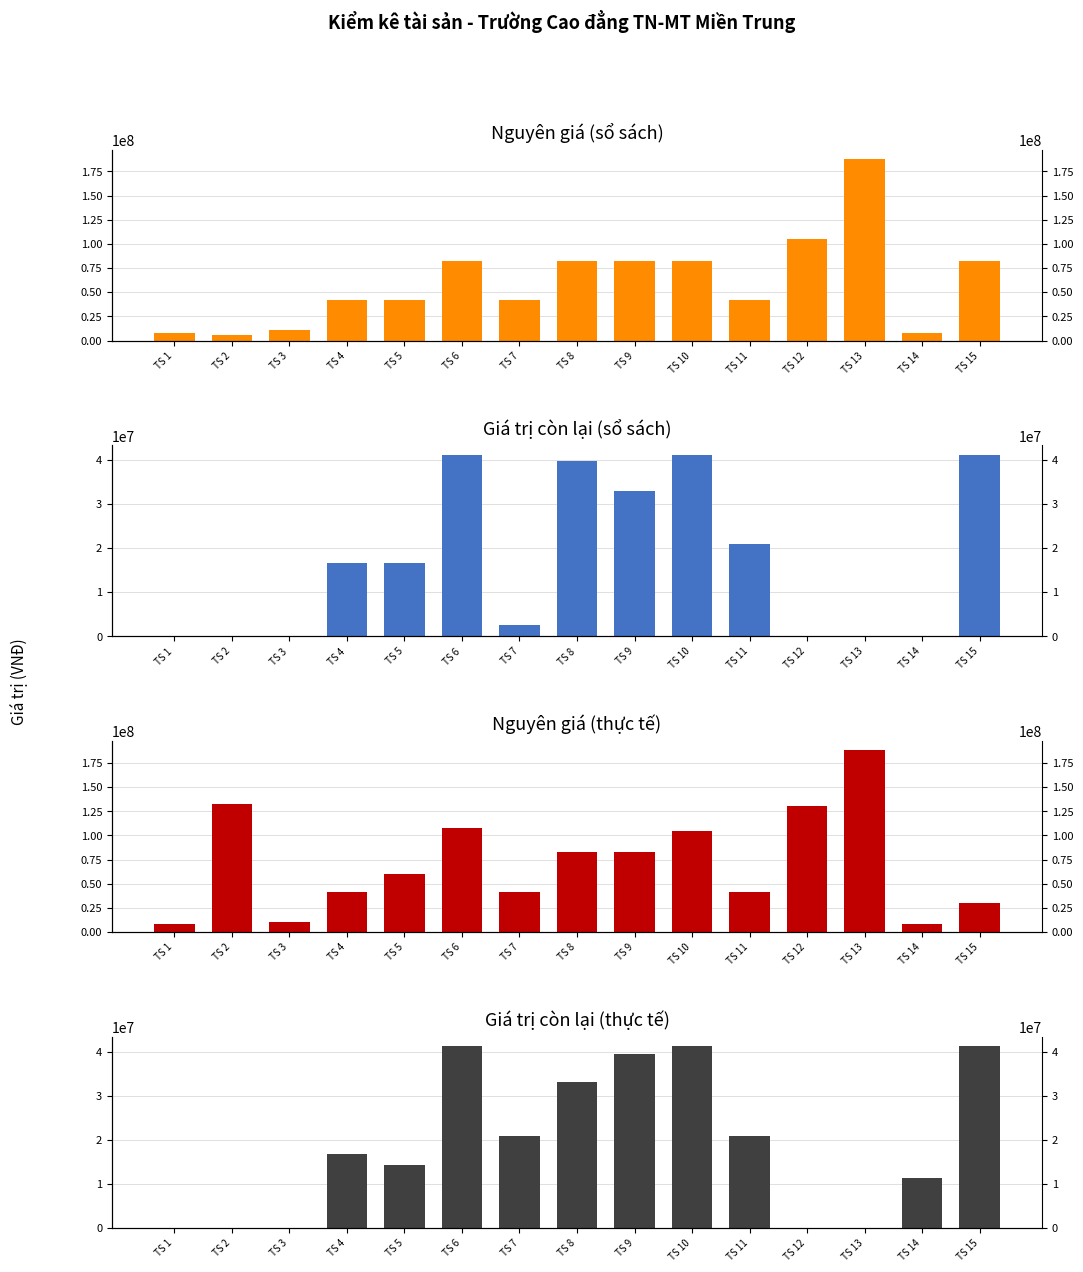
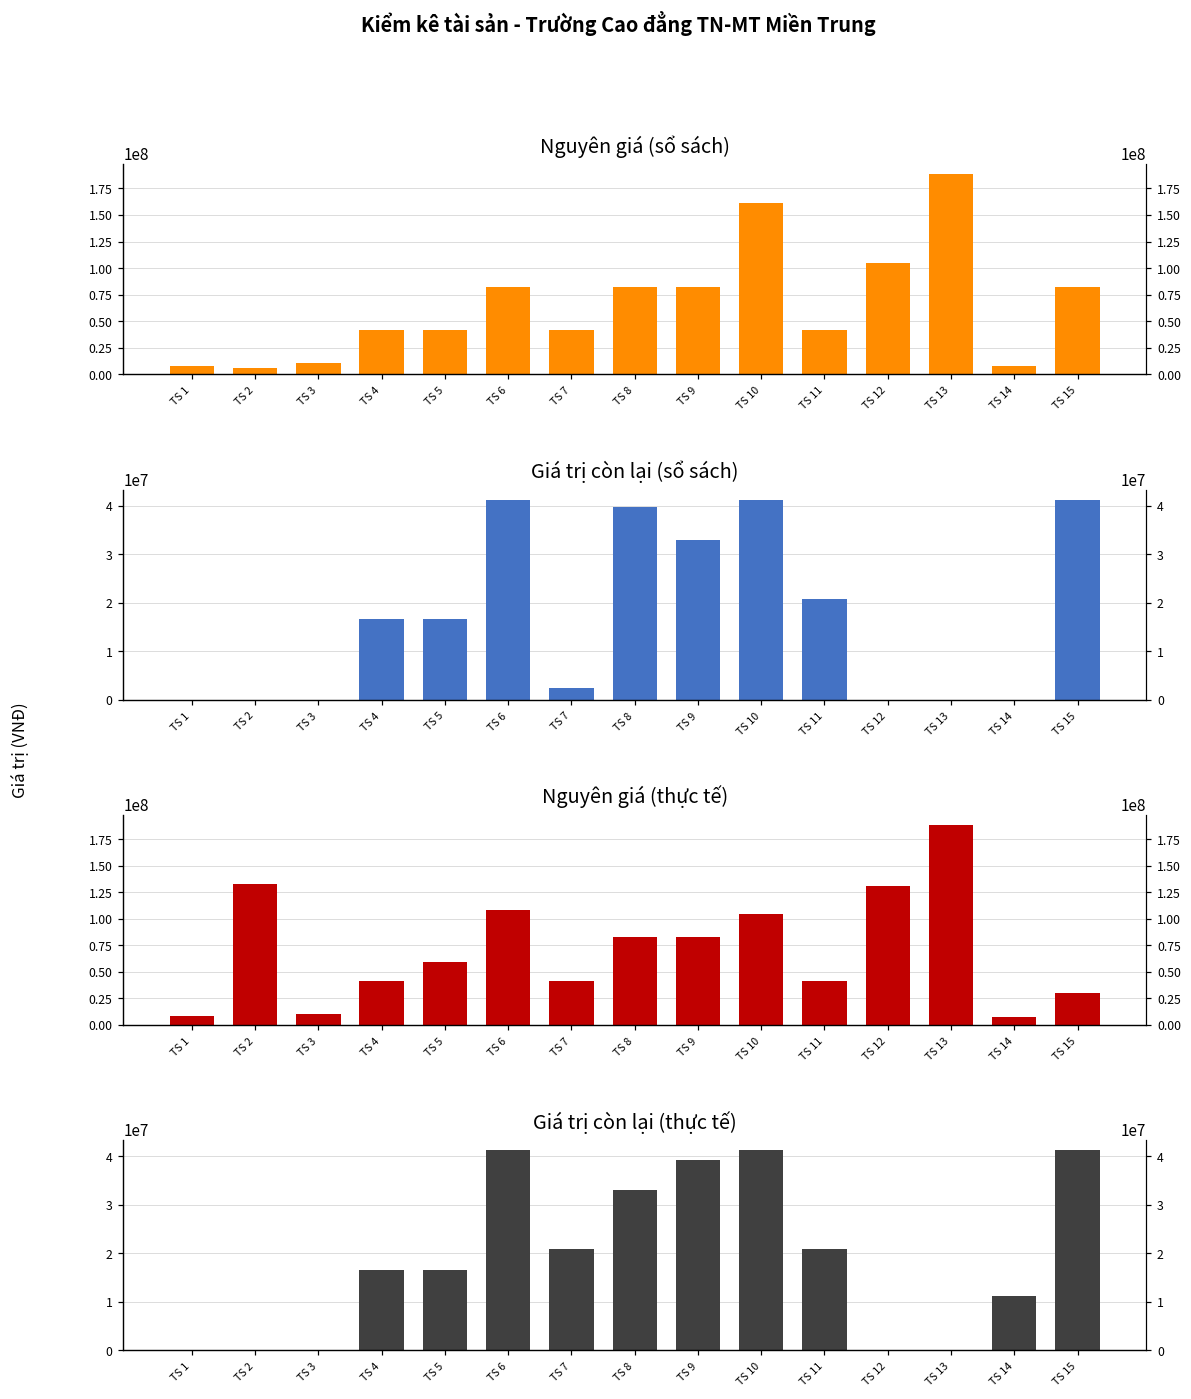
Nguyên giá (sổ sách), TS 10: 80000000 -> 160000000
Giá trị còn lại (thực tế), TS 5: 14000000 -> 17000000
